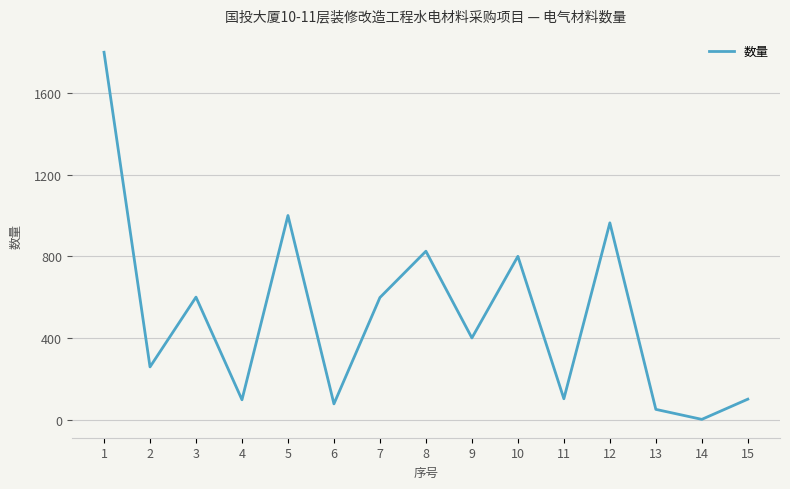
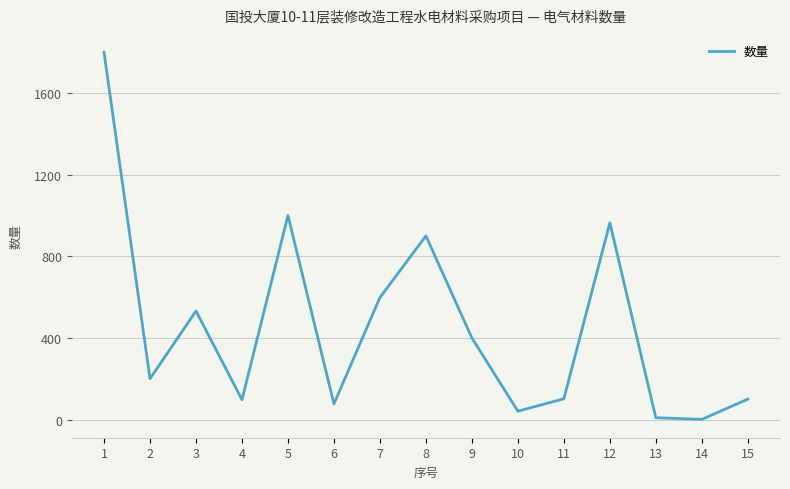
2: 260 -> 200
3: 600 -> 530
8: 830 -> 900
10: 800 -> 40
13: 50 -> 10
